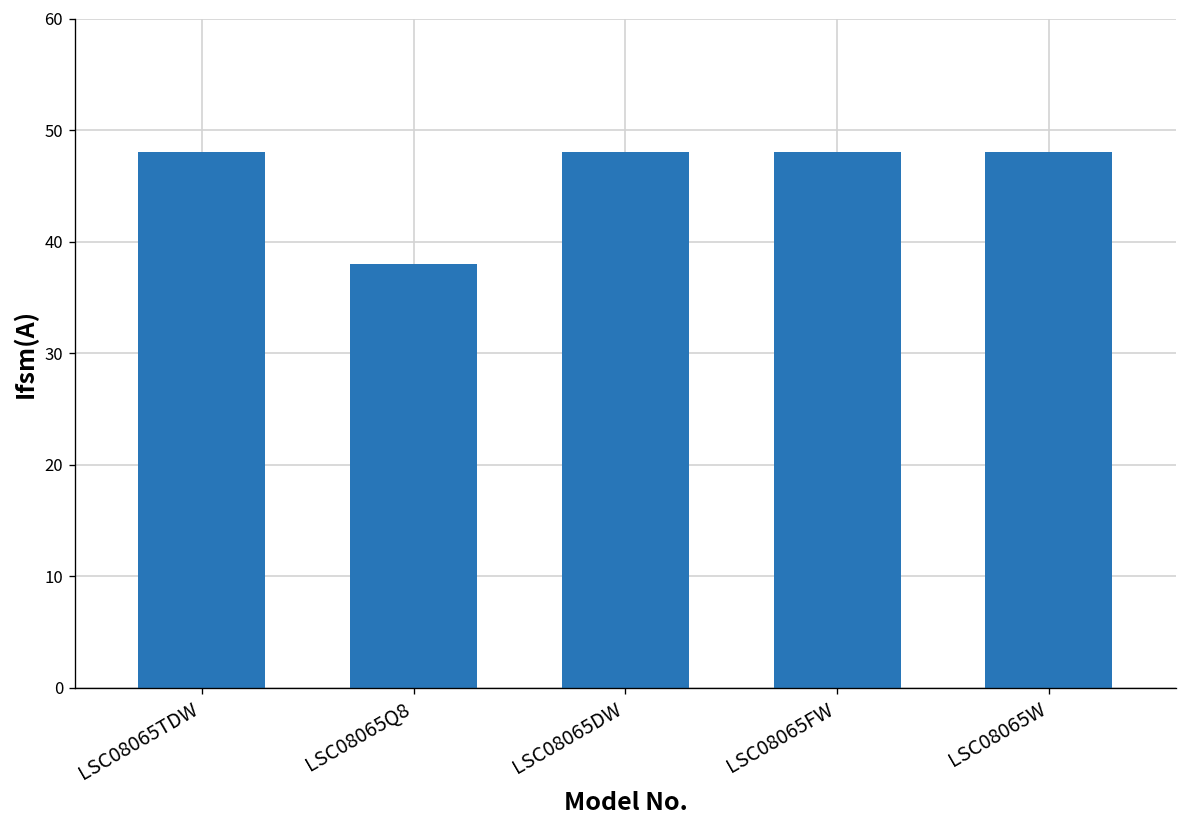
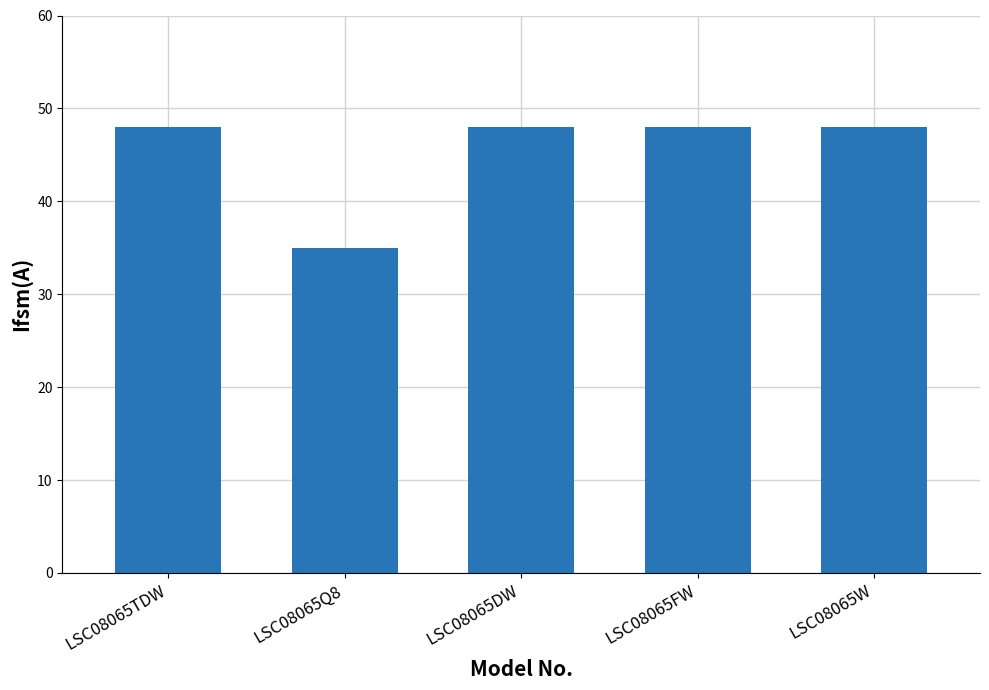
LSC08065Q8: 38 -> 35
